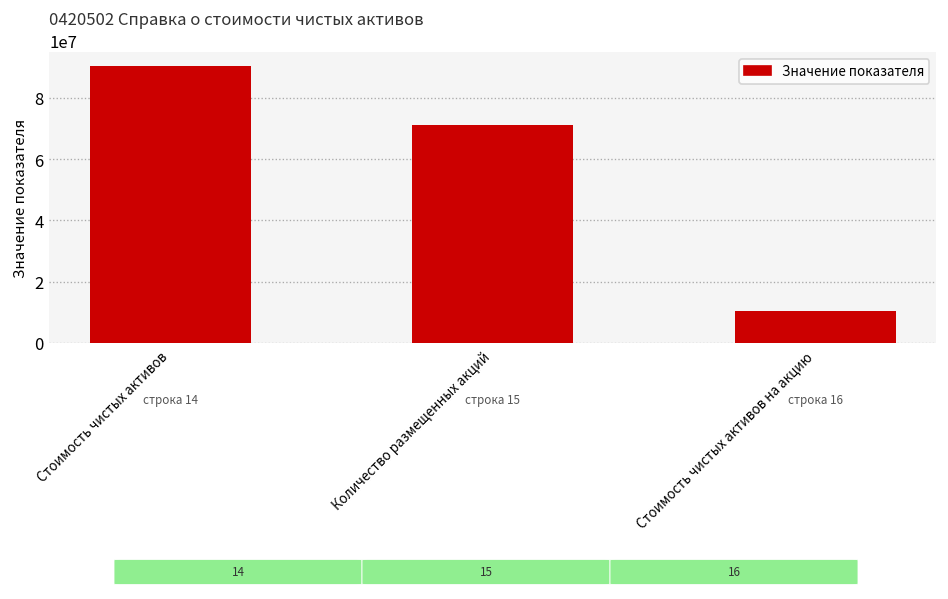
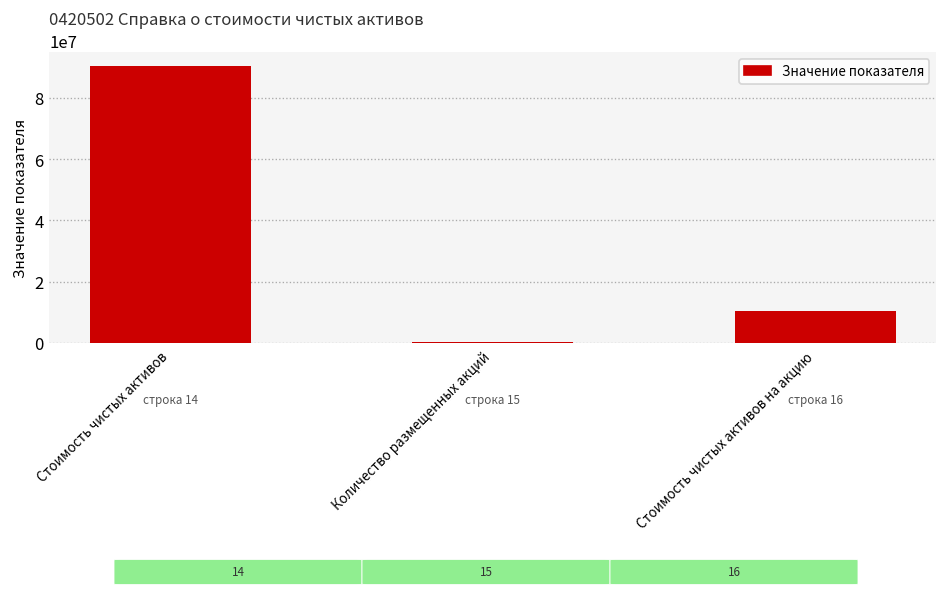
Количество размещенных акций: 71000000 -> 0
